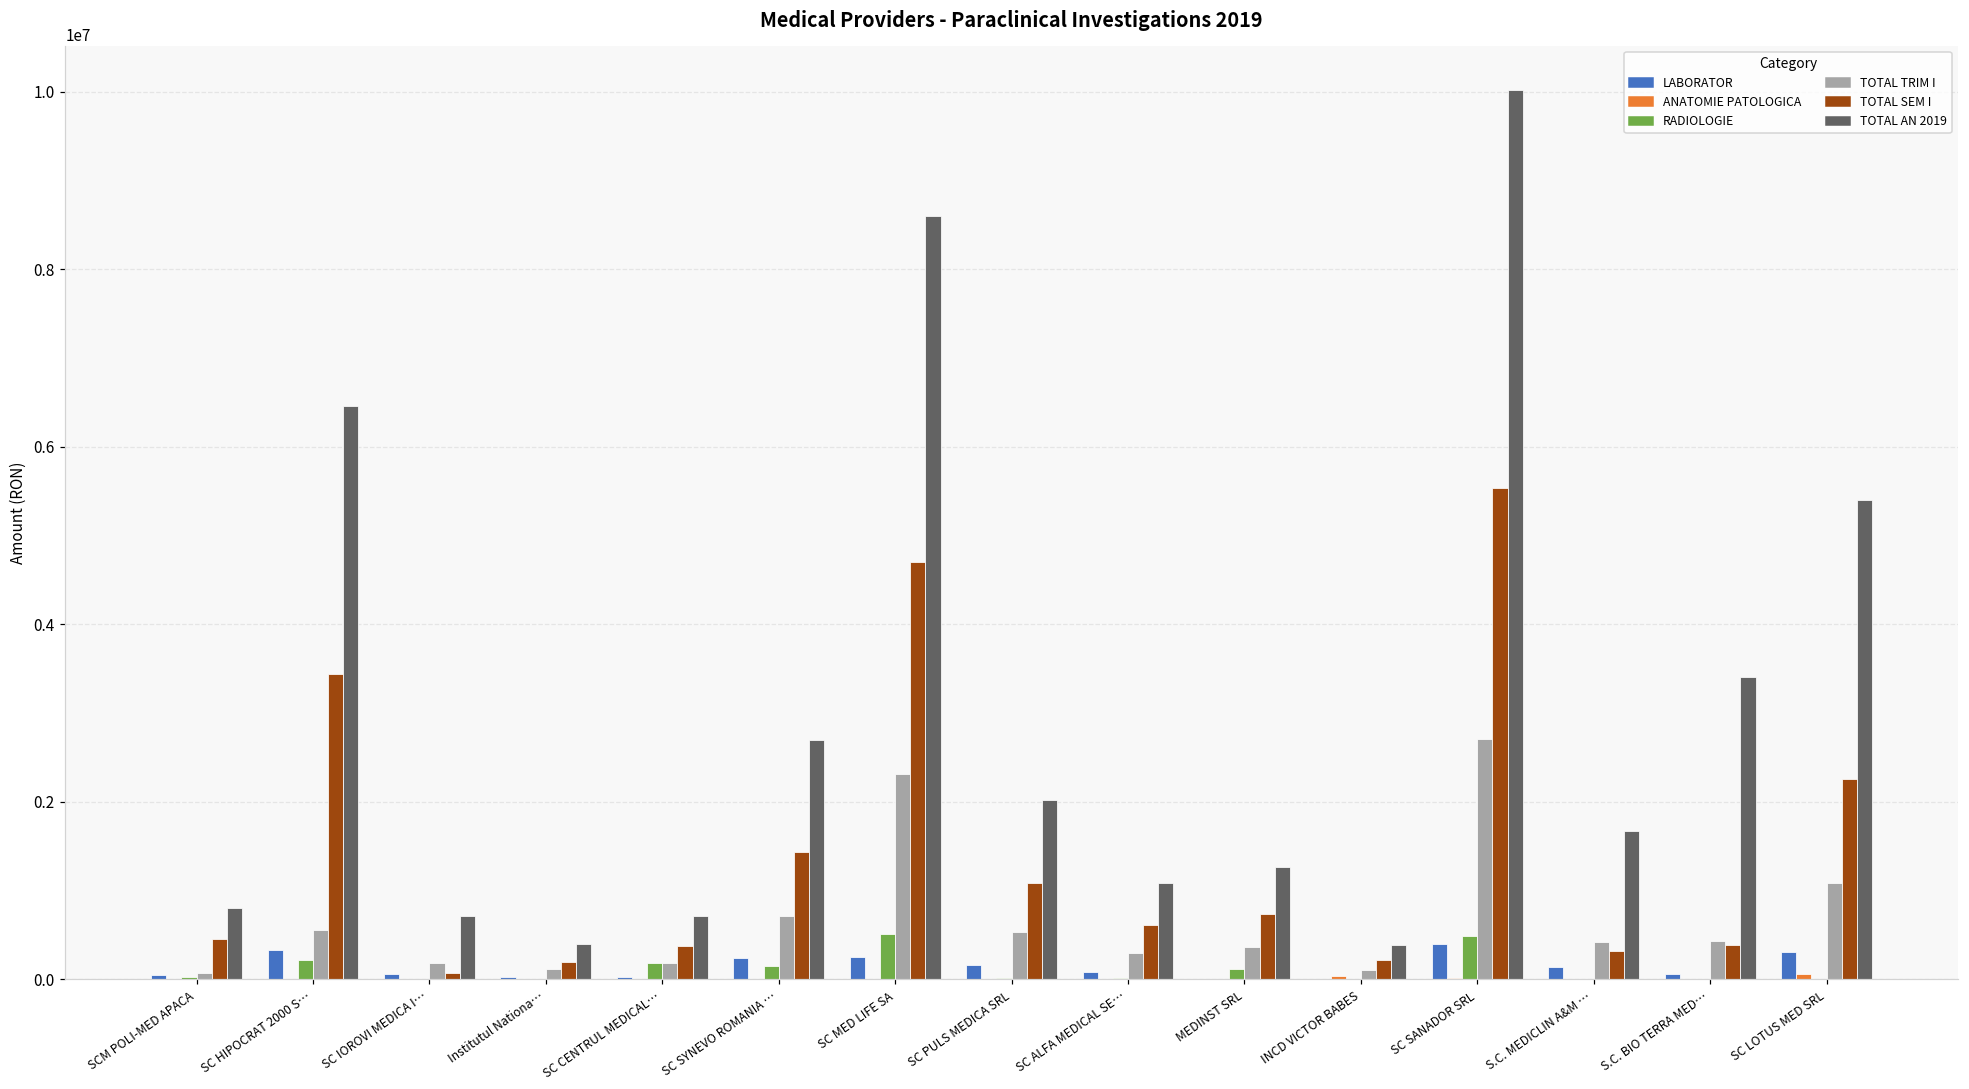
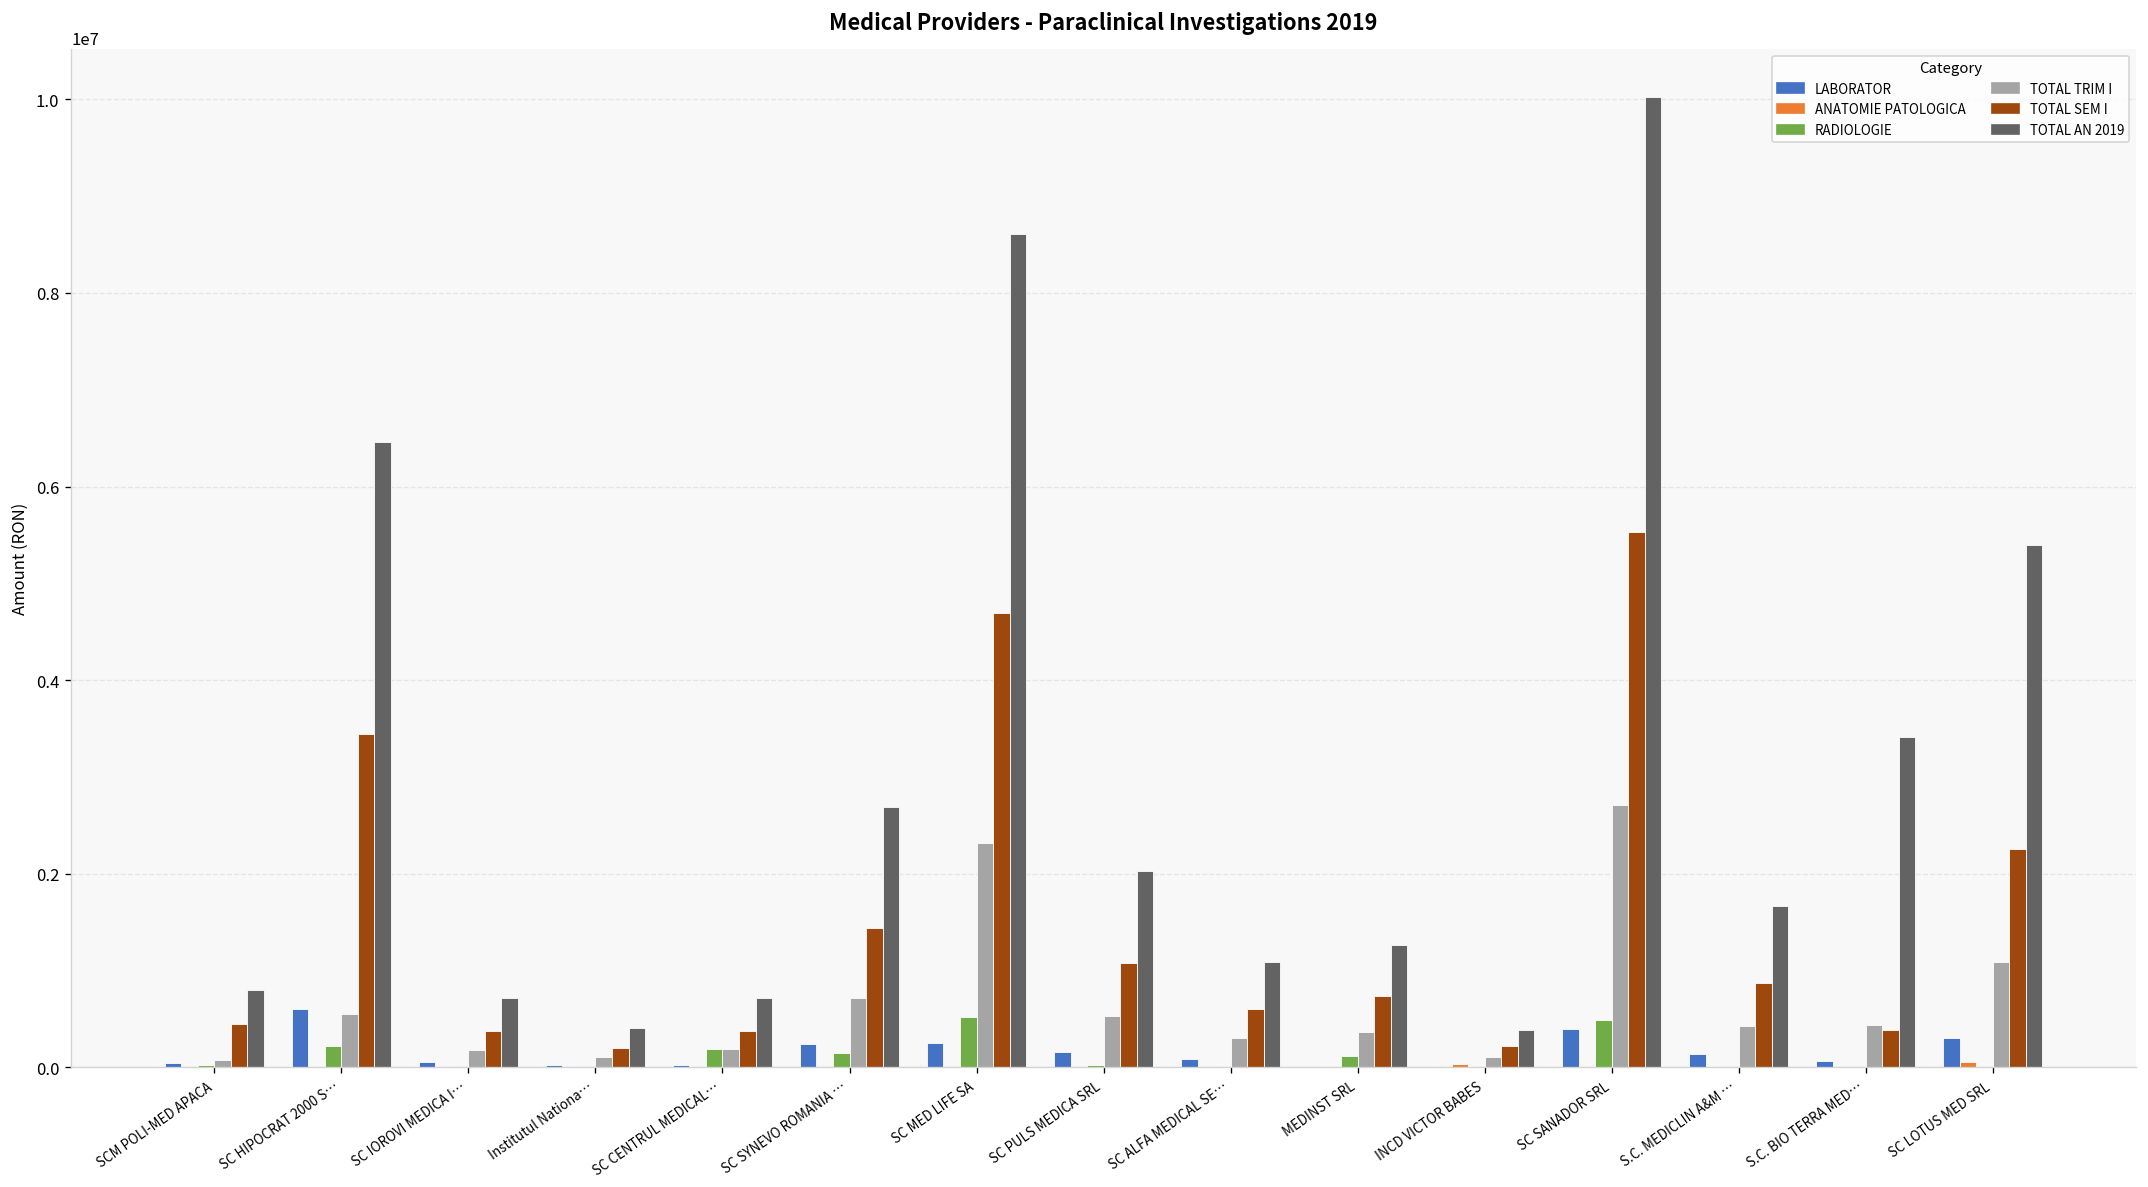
LABORATOR, SC HIPOCRAT 2000 S…: 300000 -> 600000
TOTAL SEM I, SC IOROVI MEDICA I…: 100000 -> 400000
TOTAL SEM I, S.C. MEDICLIN A&M …: 300000 -> 900000
